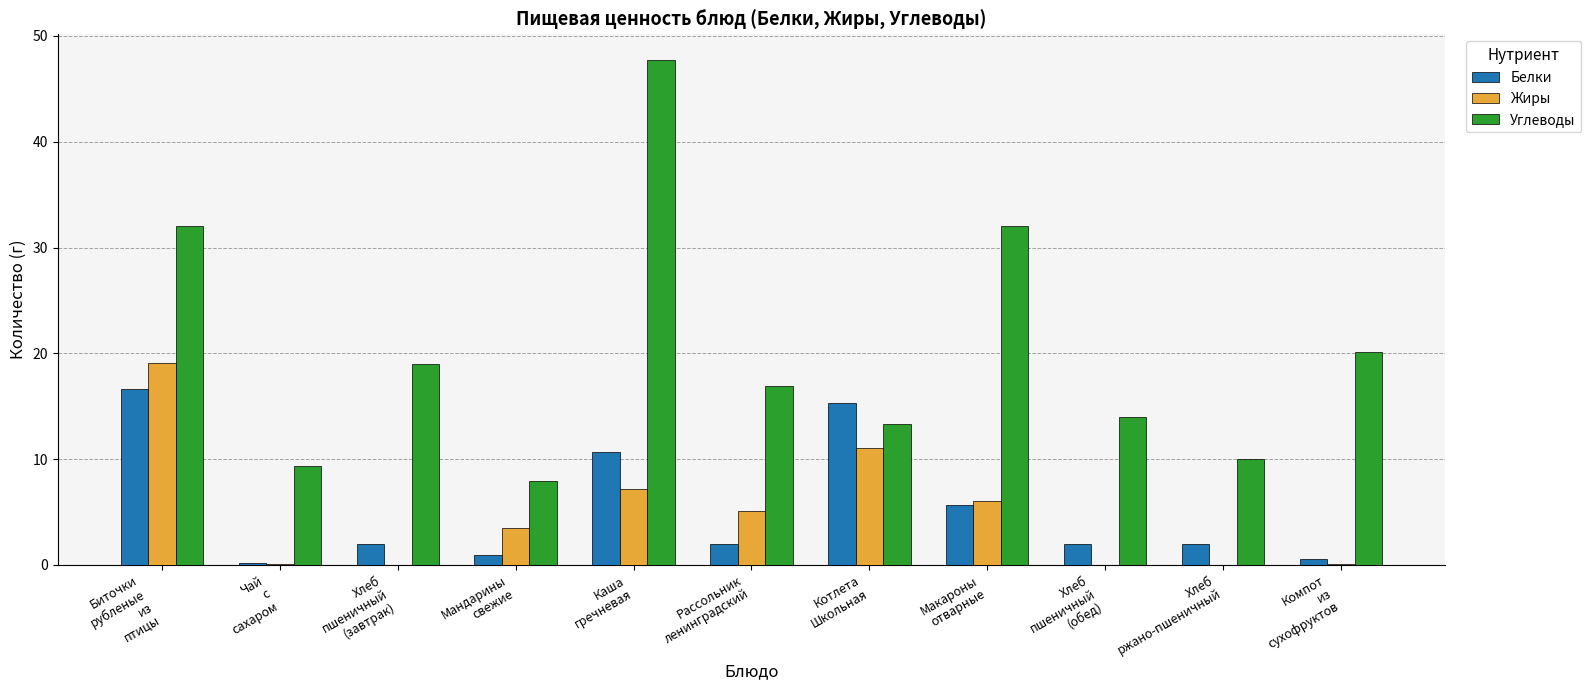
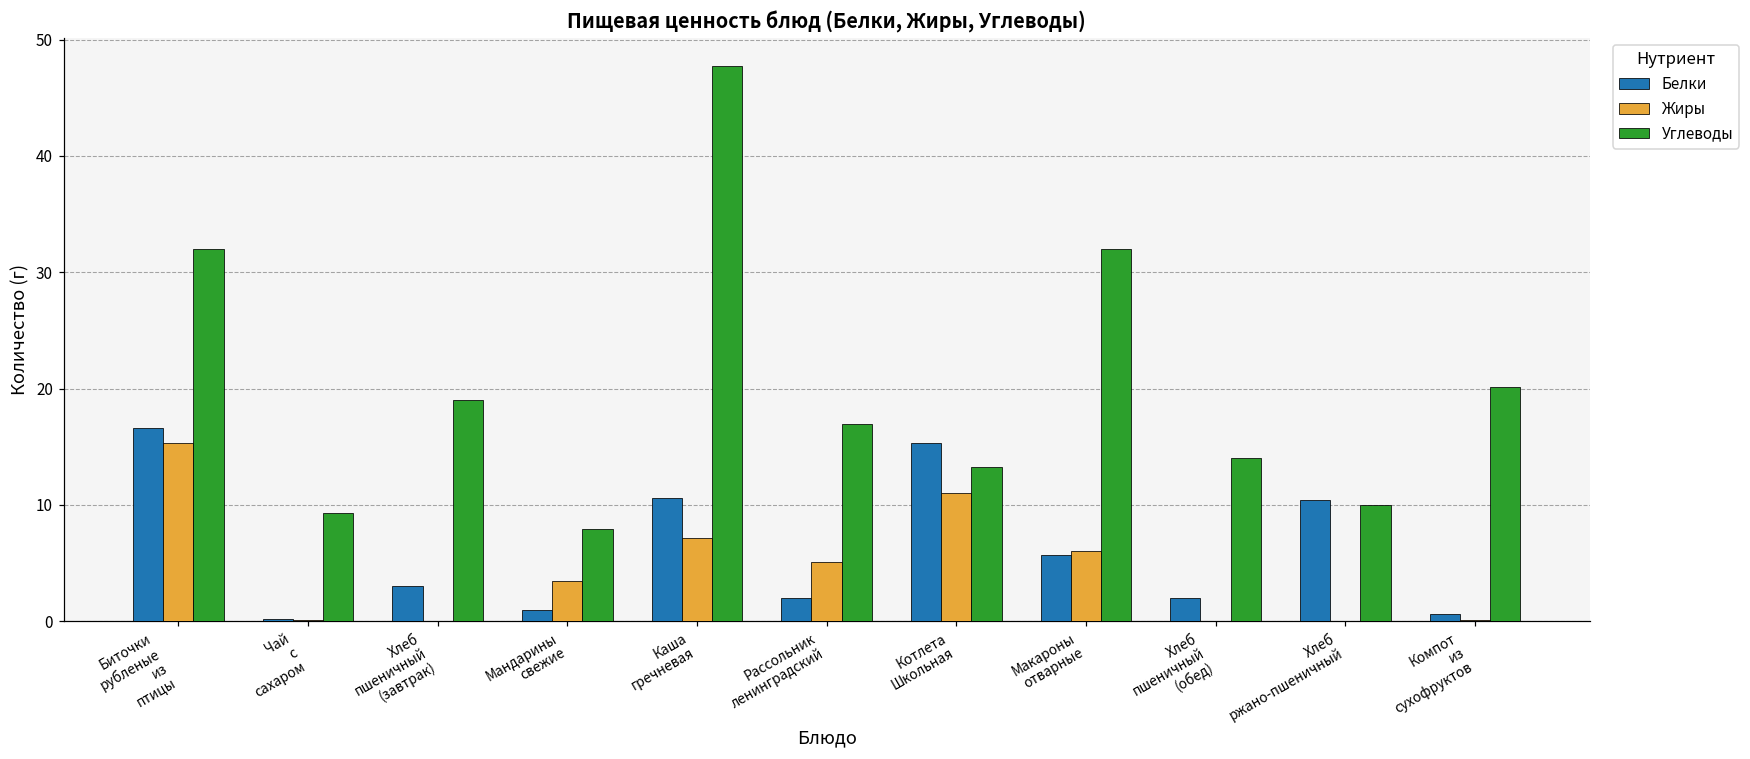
Жиры, Биточки рубленые из птицы: 19.1 -> 15.3
Белки, Хлеб пшеничный (завтрак): 2 -> 3
Белки, Хлеб ржано-пшеничный: 2.0 -> 10.4
